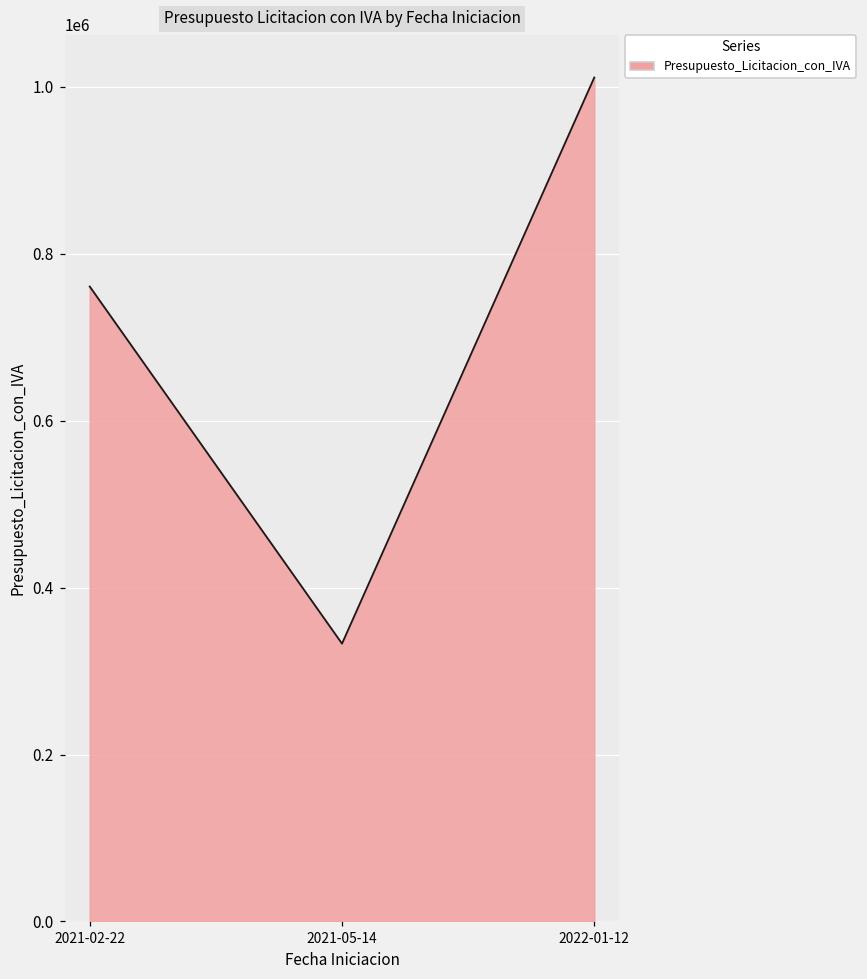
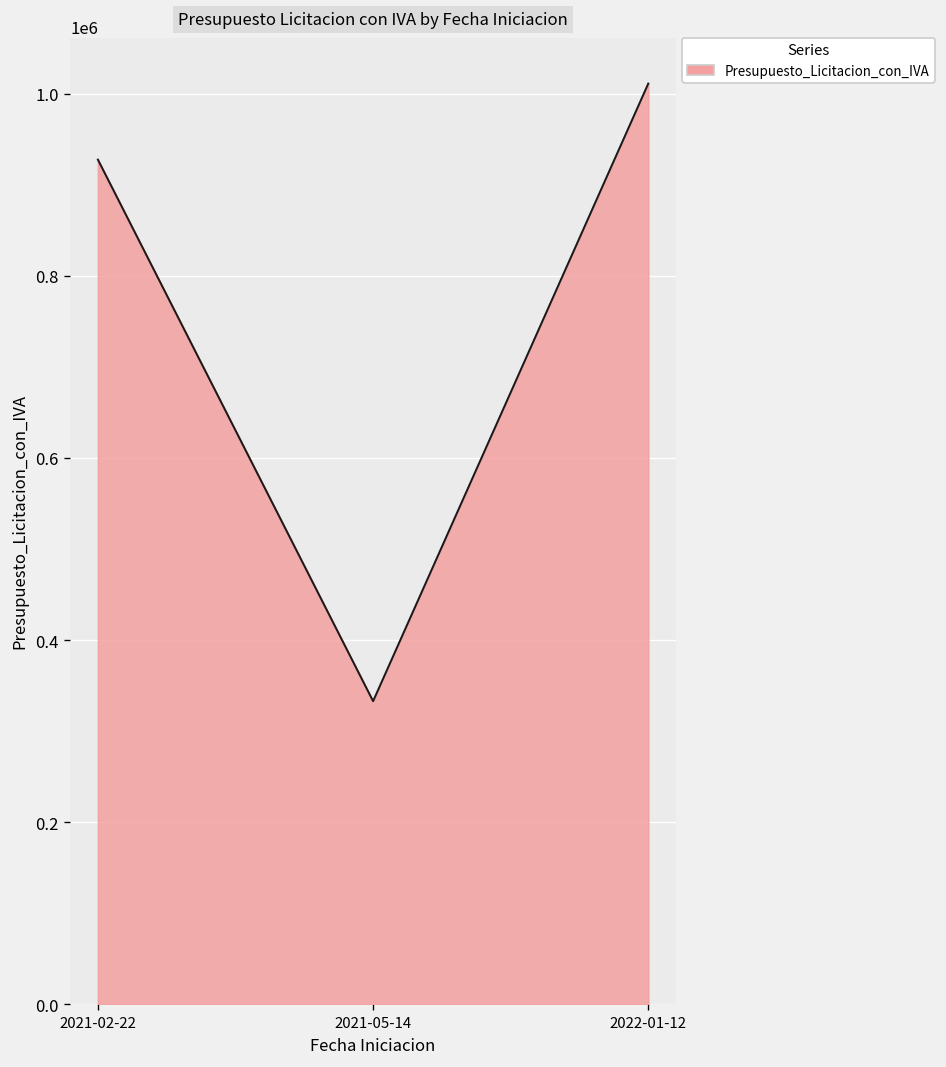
2021-02-22: 760000 -> 930000
